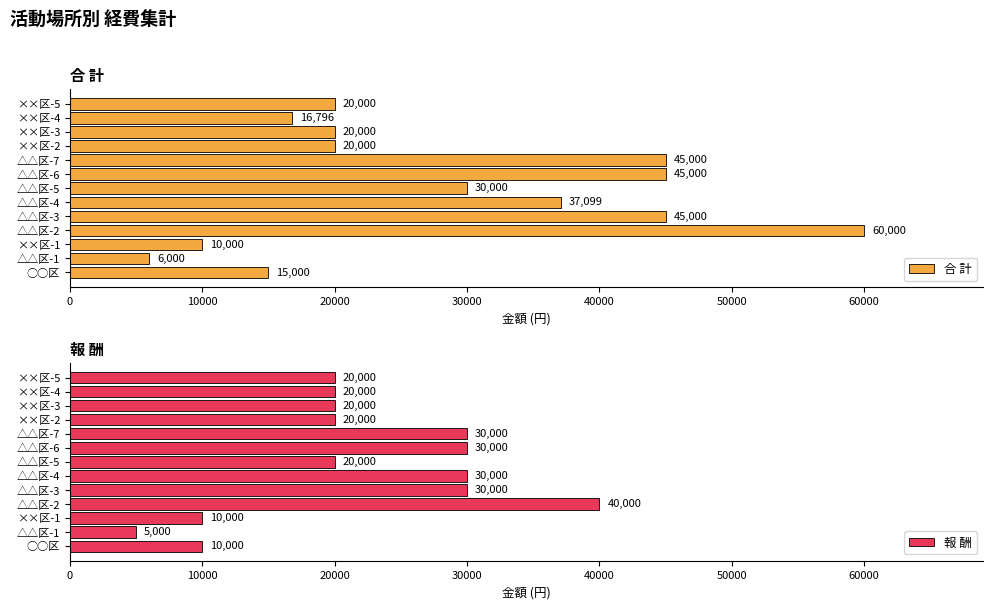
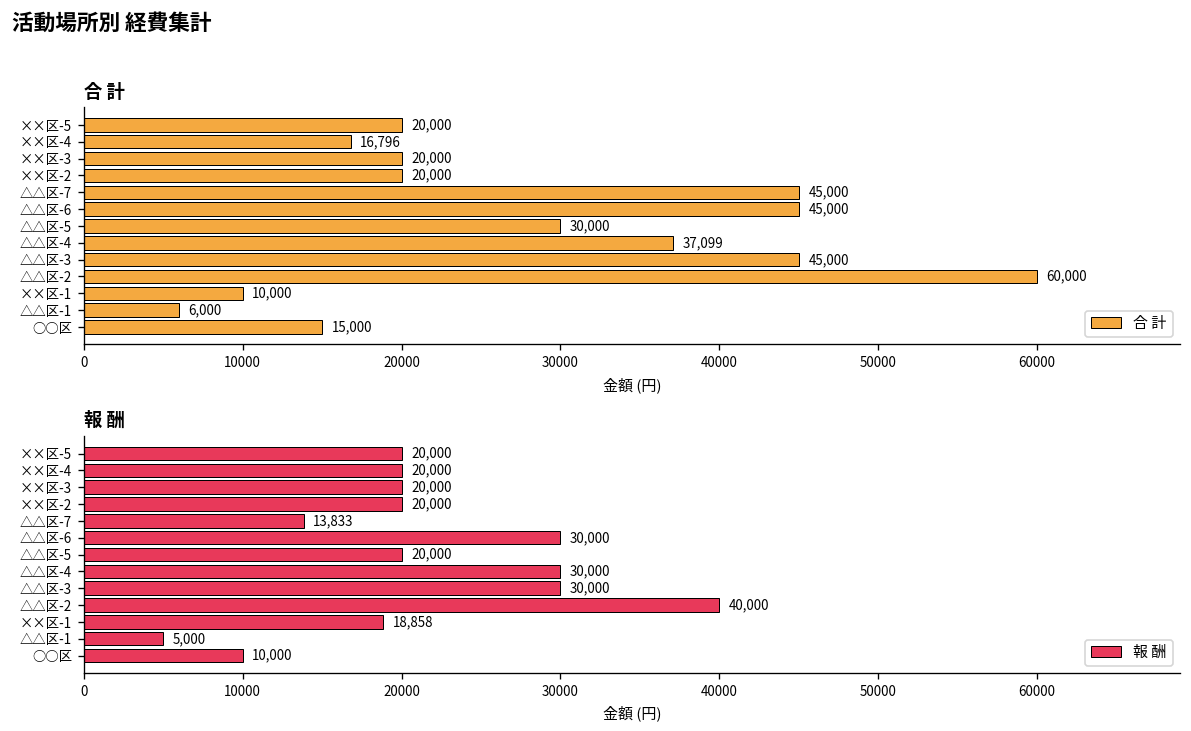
報 酬, △△区-7: 30,000 -> 13,833
報 酬, ××区-1: 10,000 -> 18,858
